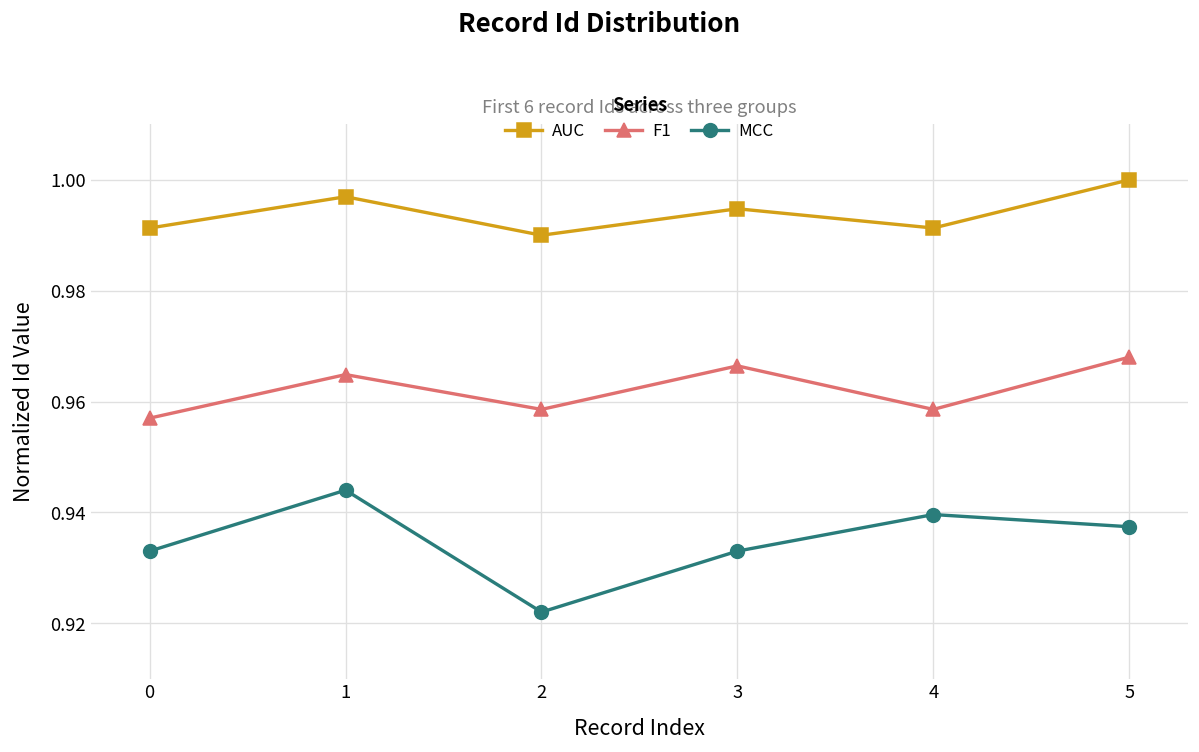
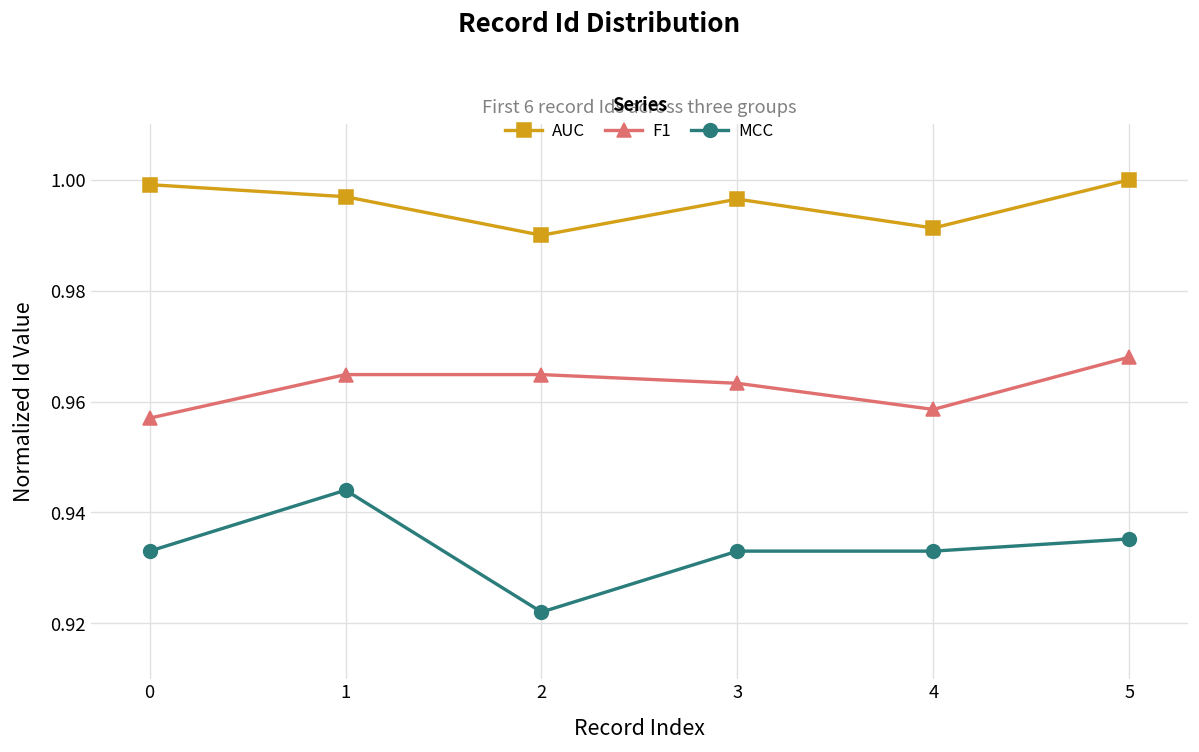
AUC, 0: 0.991 -> 0.999
F1, 2: 0.959 -> 0.965
AUC, 3: 0.995 -> 0.997
F1, 3: 0.966 -> 0.963
MCC, 4: 0.940 -> 0.933
MCC, 5: 0.937 -> 0.935
